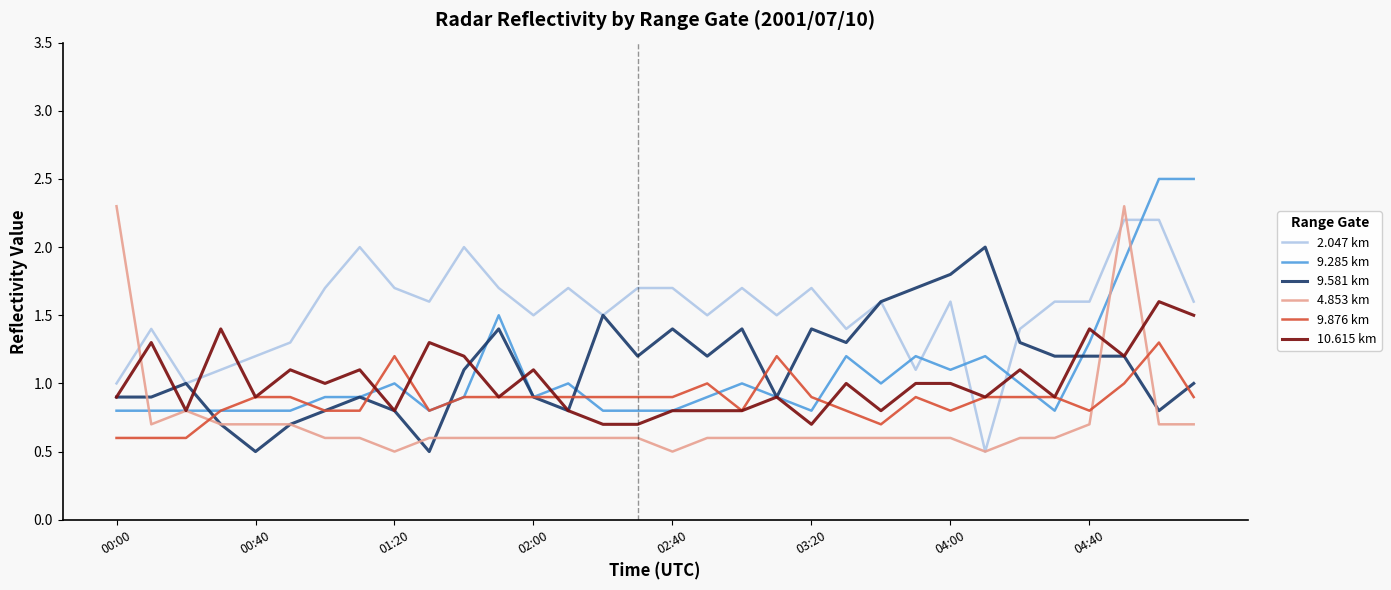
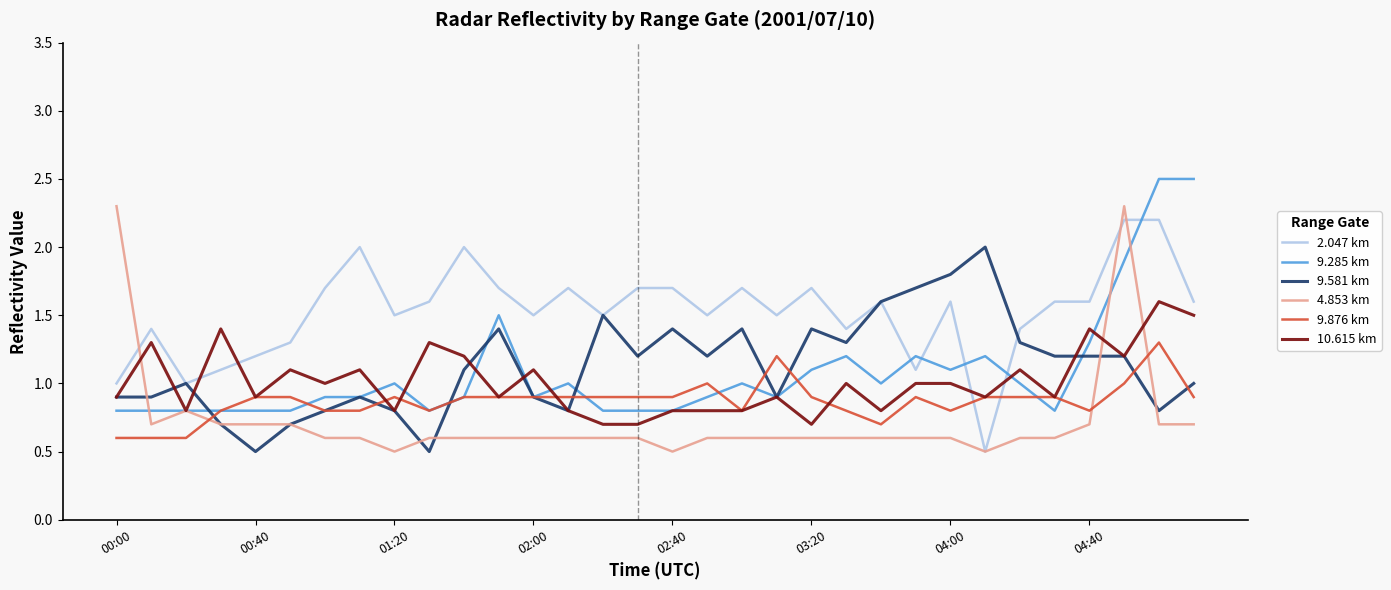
2.047 km, 01:20: 1.7 -> 1.5
9.876 km, 01:20: 1.2 -> 0.9
9.285 km, 03:20: 0.8 -> 1.1
